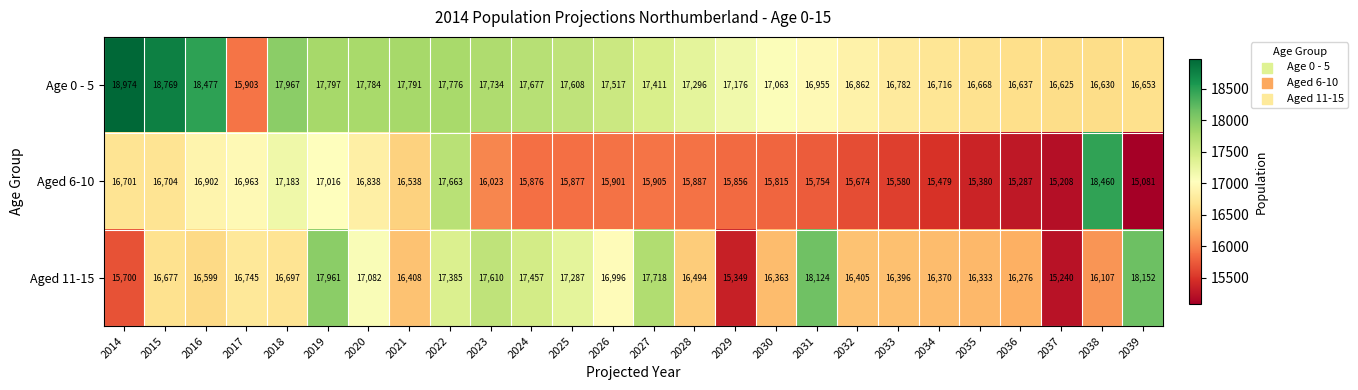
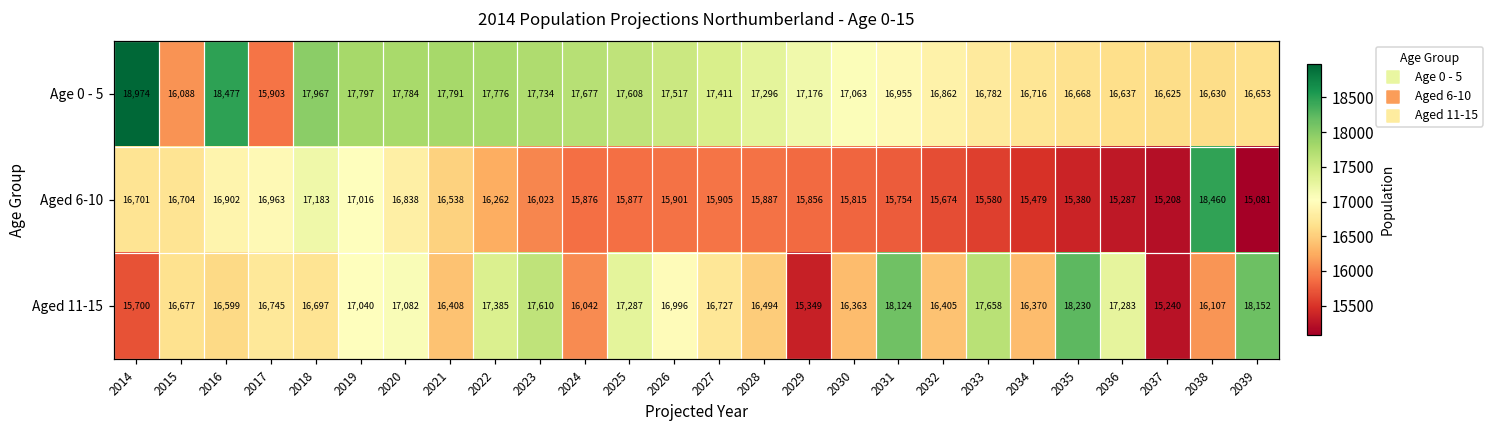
Age 0 - 5, 2015: 18,769 -> 16,088
Aged 6-10, 2022: 17,663 -> 16,262
Aged 11-15, 2019: 17,961 -> 17,040
Aged 11-15, 2024: 17,457 -> 16,042
Aged 11-15, 2027: 17,718 -> 16,727
Aged 11-15, 2033: 16,396 -> 17,658
Aged 11-15, 2035: 16,333 -> 18,230
Aged 11-15, 2036: 16,276 -> 17,283
